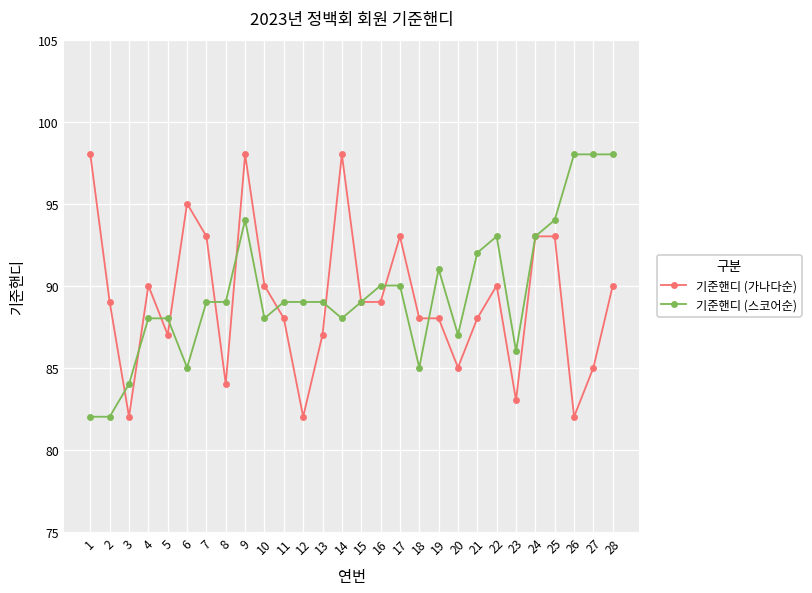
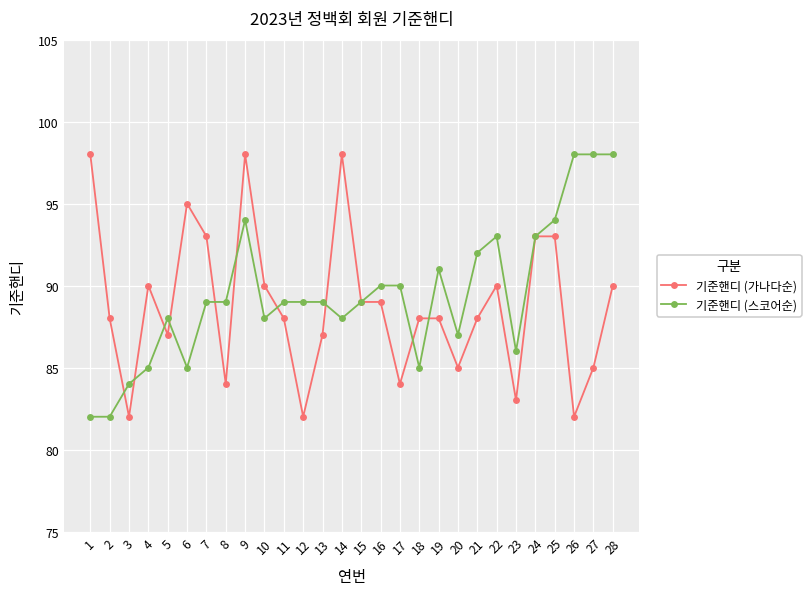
기준핸디 (가나다순), 2: 89 -> 88
기준핸디 (스코어순), 4: 88 -> 85
기준핸디 (가나다순), 17: 93 -> 84
